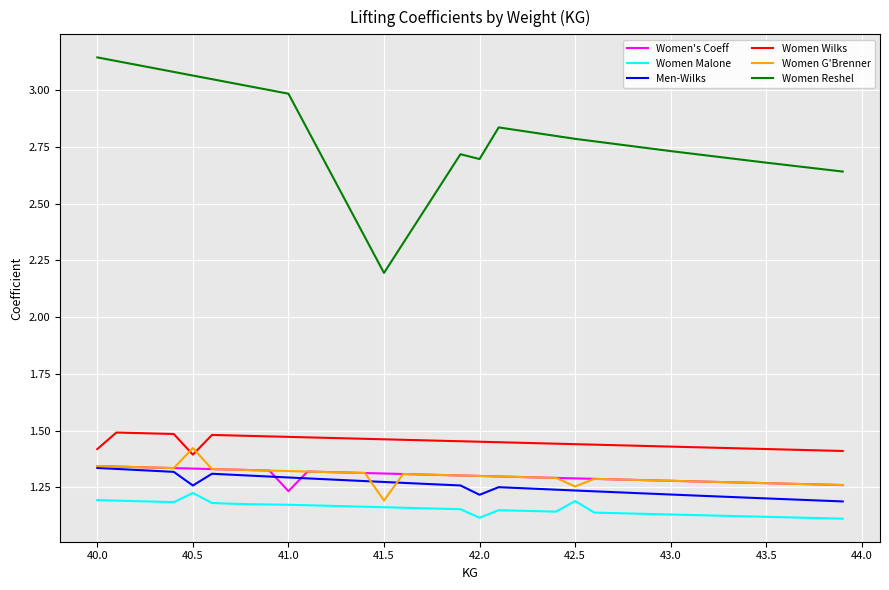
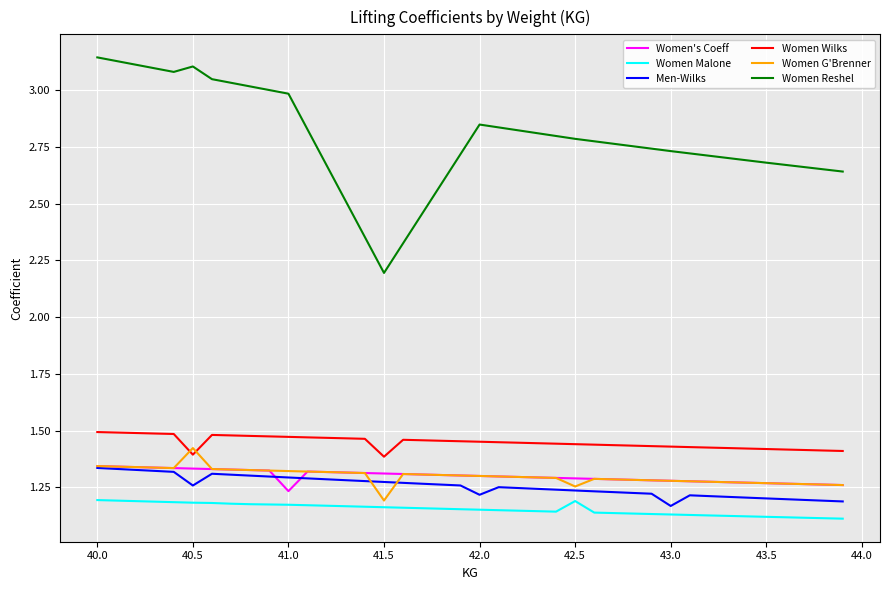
Women Wilks, 40.0: 1.42 -> 1.49
Women Malone, 40.5: 1.23 -> 1.18
Women Reshel, 40.5: 3.07 -> 3.11
Women Wilks, 41.5: 1.46 -> 1.39
Women Malone, 42.0: 1.12 -> 1.15
Women Reshel, 42.0: 2.70 -> 2.85
Men-Wilks, 43.0: 1.22 -> 1.17
